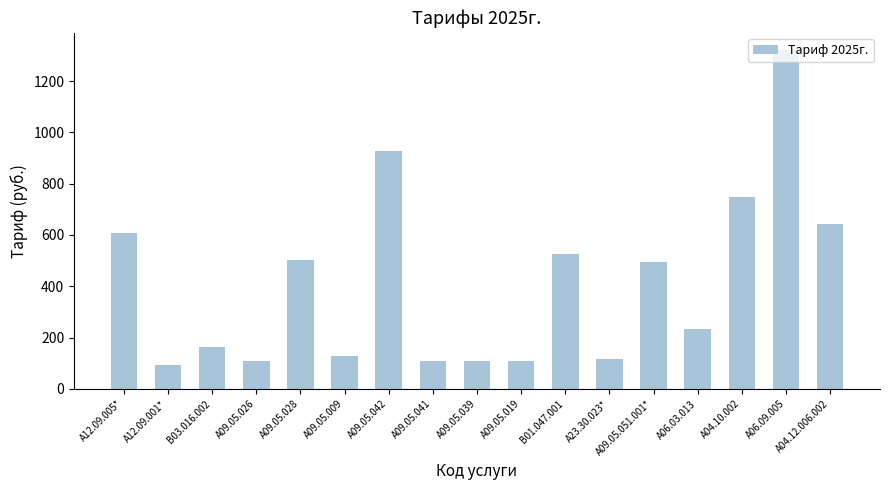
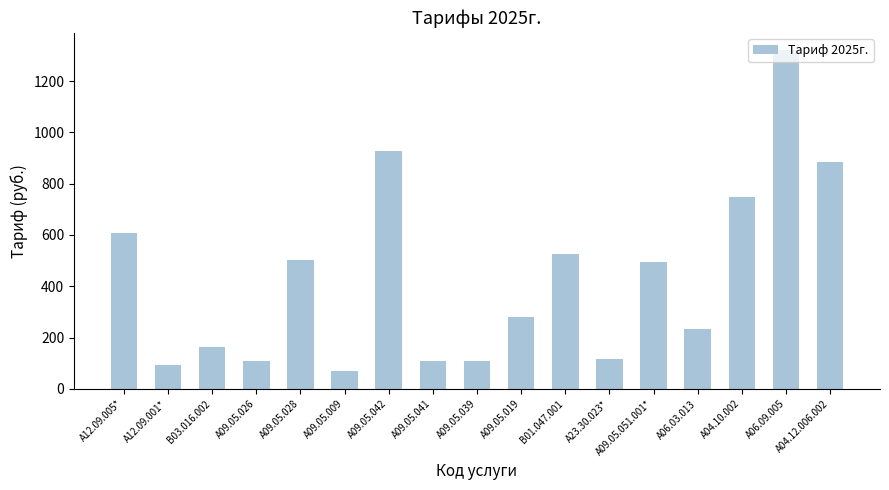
A09.05.009: 130 -> 70
A09.05.019: 110 -> 280
A04.12.006.002: 640 -> 880
